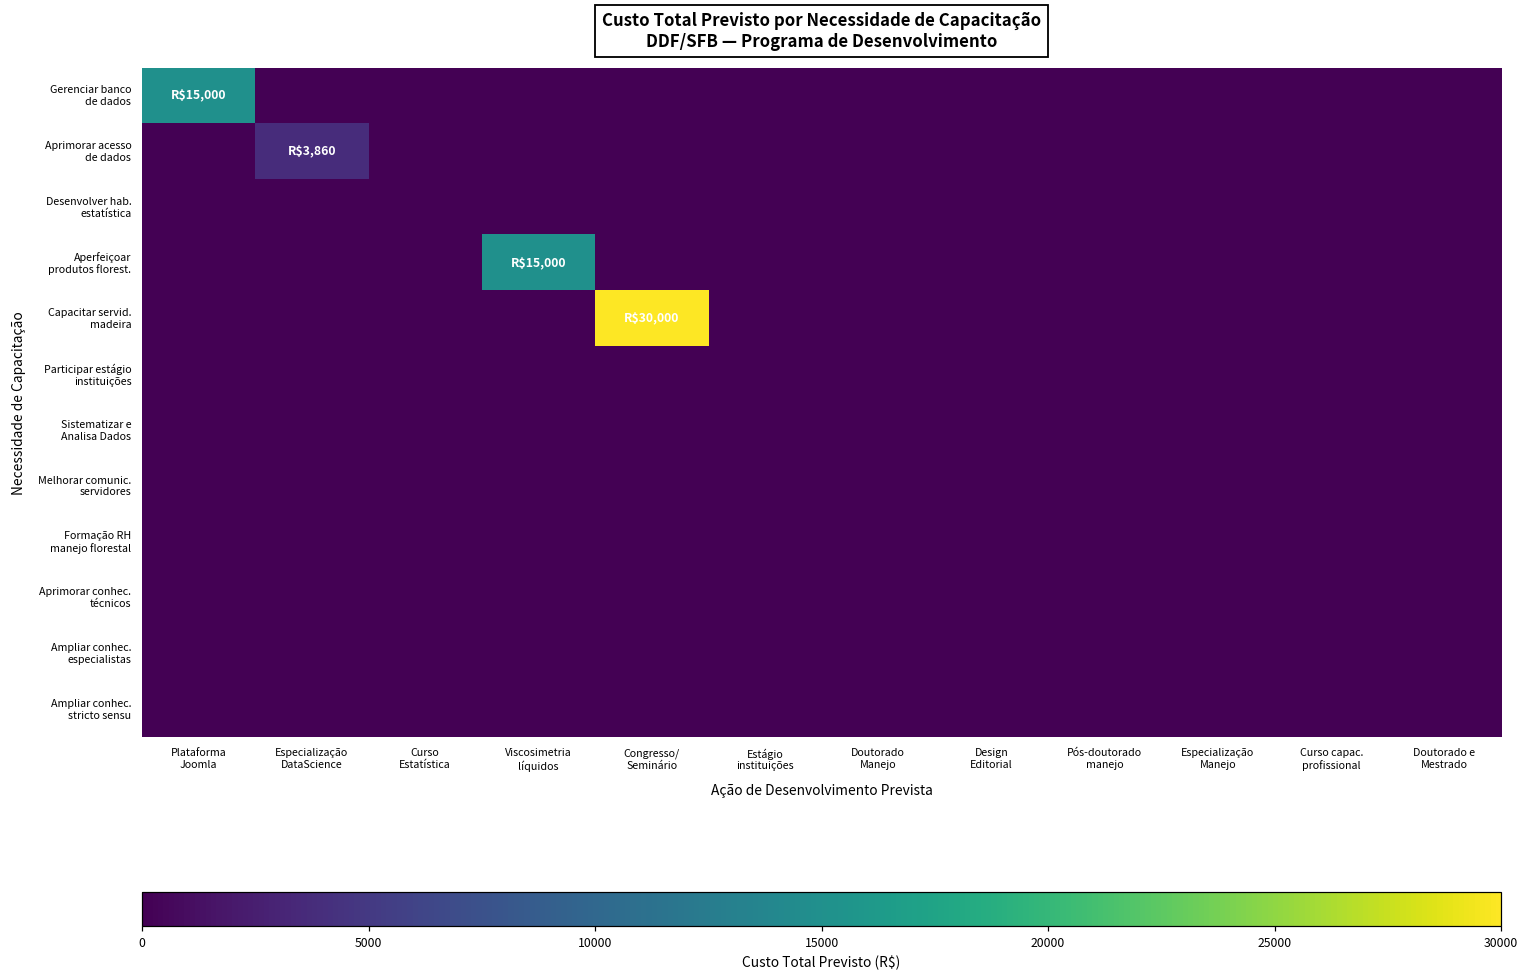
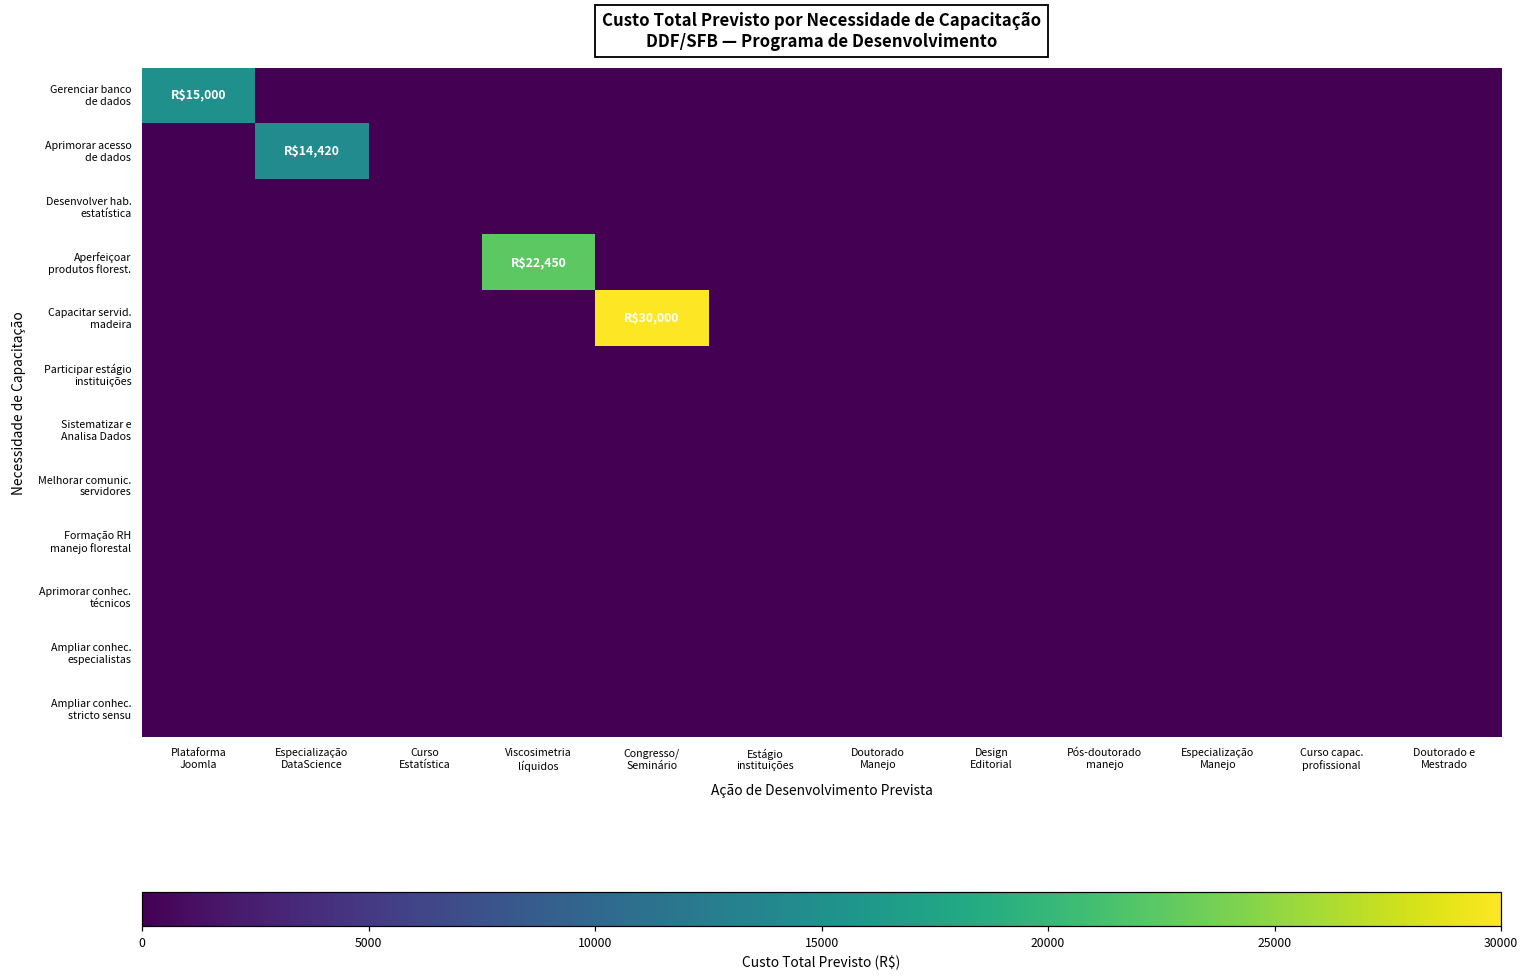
Aprimorar acesso de dados, Especialização DataScience: $3,860 -> $14,420
Aperfeiçoar produtos florest., Viscosimetria líquidos: $15,000 -> $22,450
